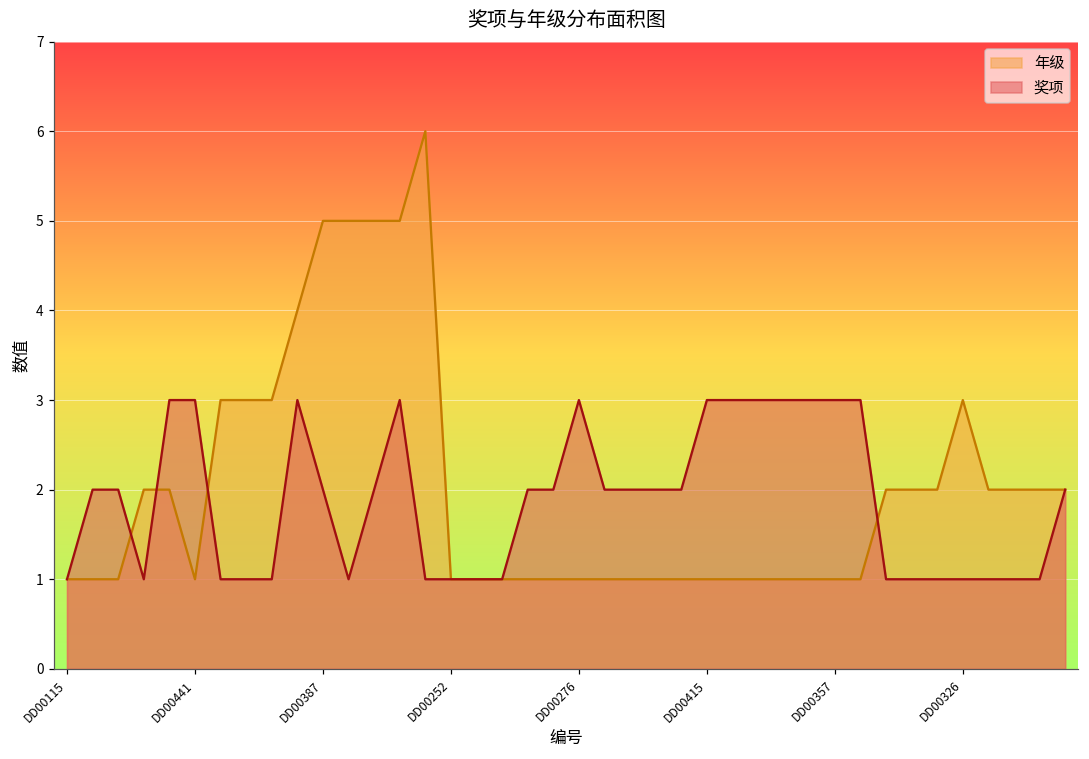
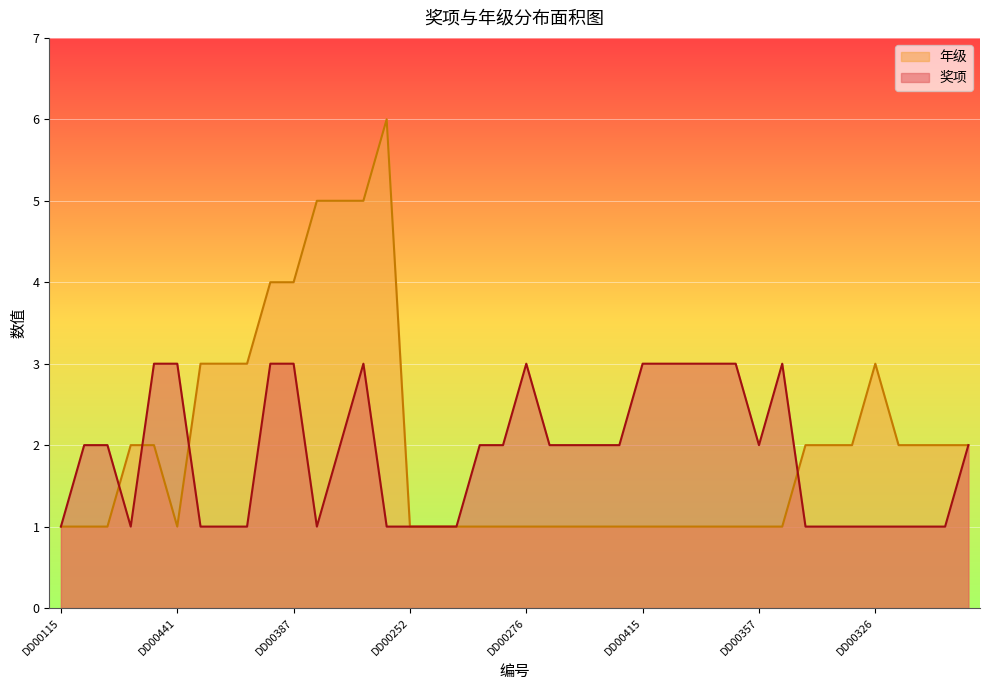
年级, DD00387: 5 -> 4
奖项, DD00387: 2 -> 3
奖项, DD00357: 3 -> 2
